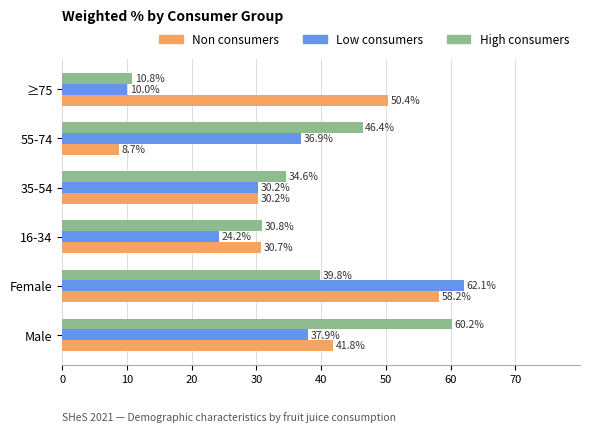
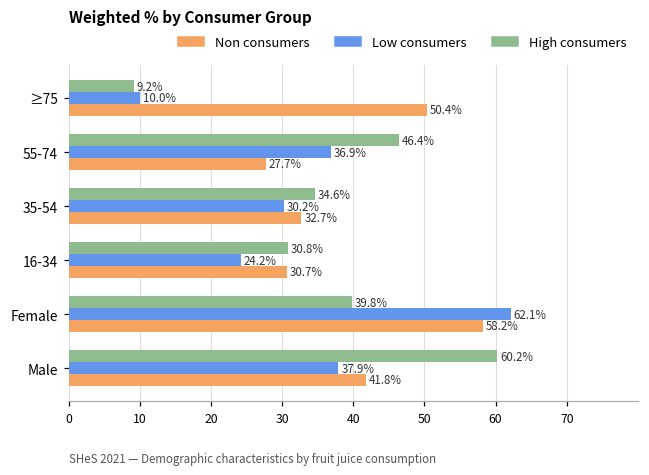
High consumers, ≥75: 10.8% -> 9.2%
Non consumers, 55-74: 8.7% -> 27.7%
Non consumers, 35-54: 30.2% -> 32.7%
